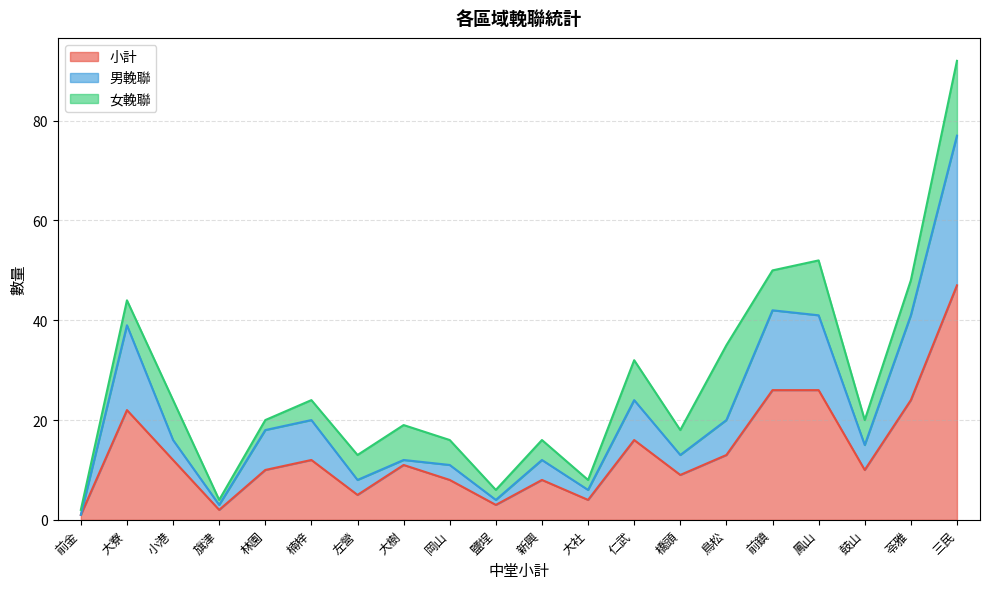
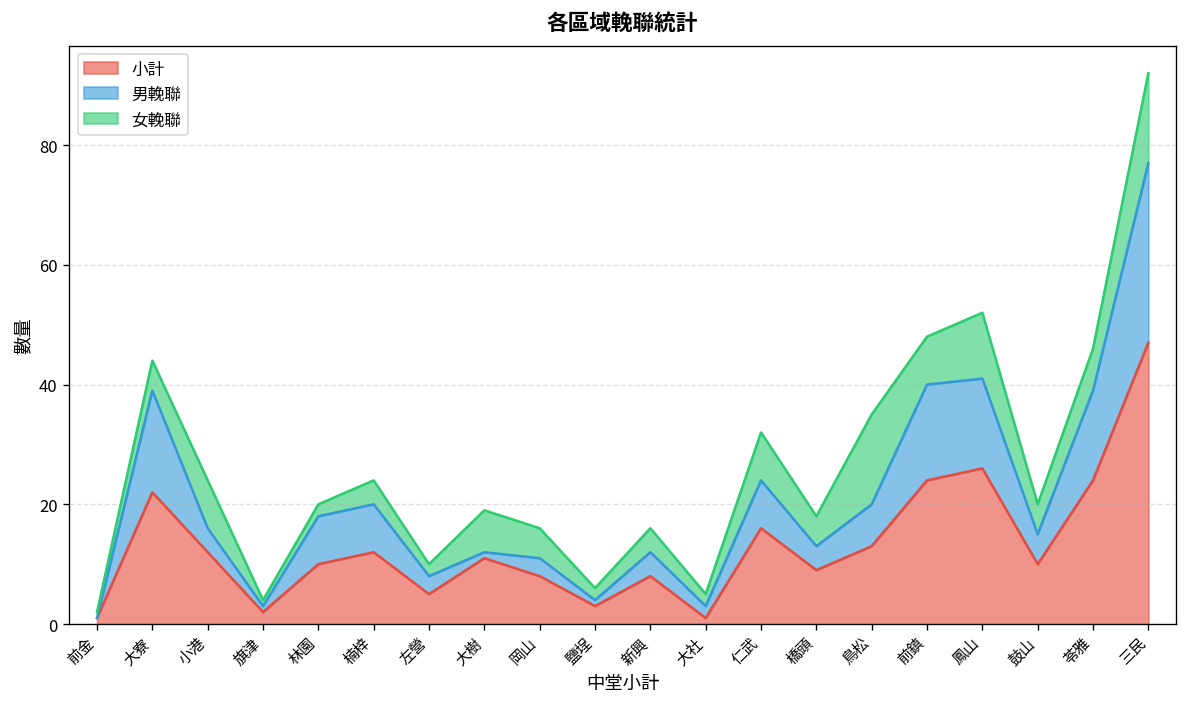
女輓聯, 左營: 5 -> 2
小計, 大社: 4 -> 1
小計, 前鎮: 26 -> 24
男輓聯, 苓雅: 17 -> 15
